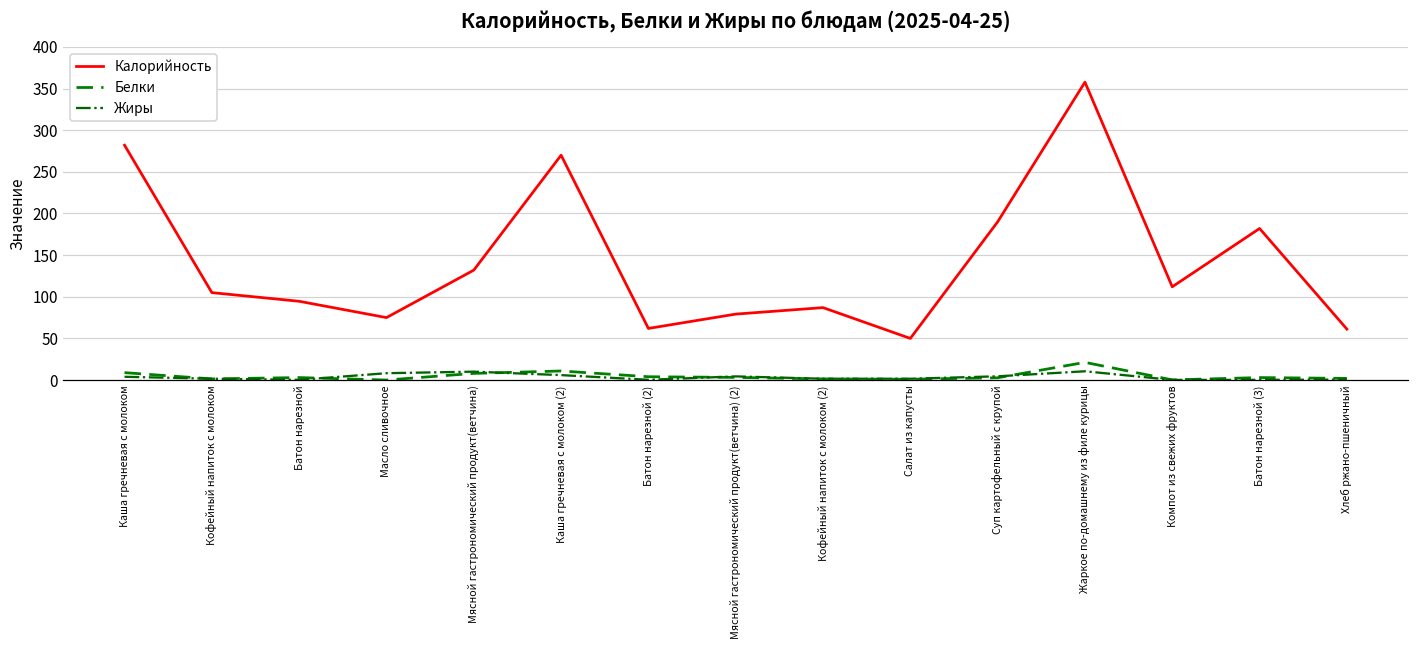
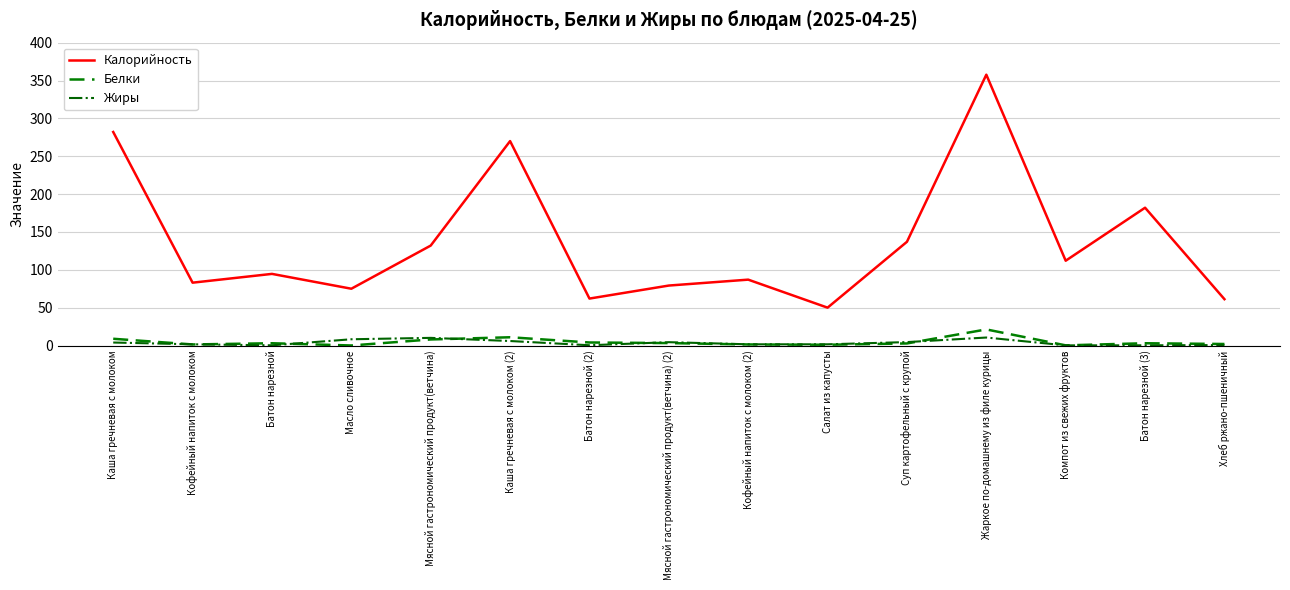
Калорийность, Кофейный напиток с молоком: 110 -> 80
Калорийность, Суп картофельный с крупой: 190 -> 140
